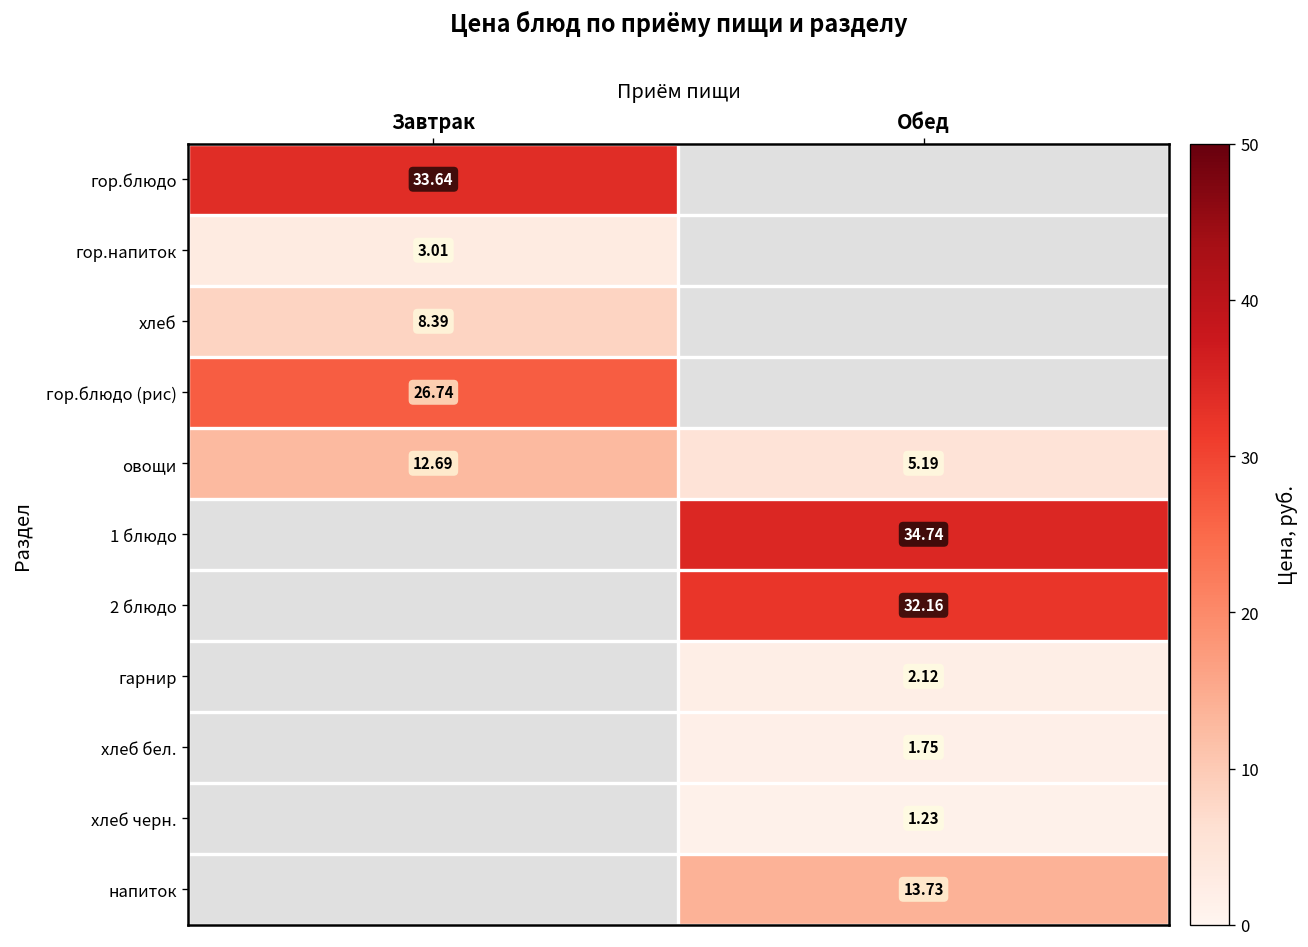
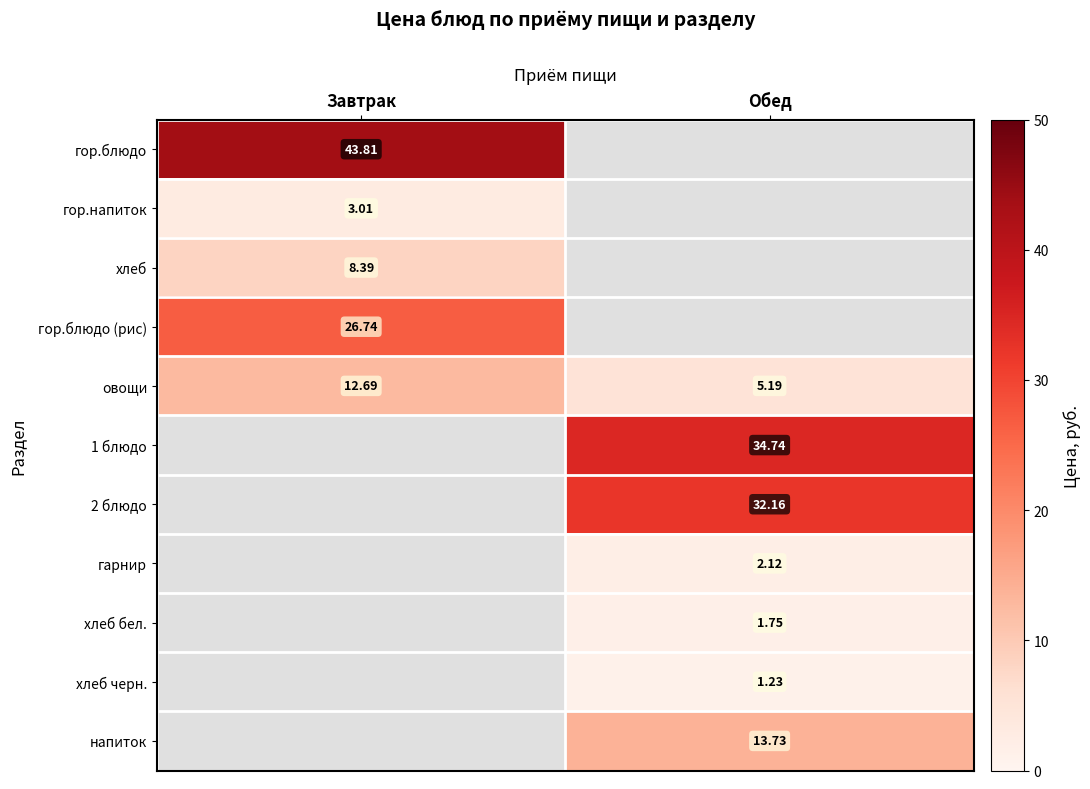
гор.блюдо, Завтрак: 33.64 -> 43.81
